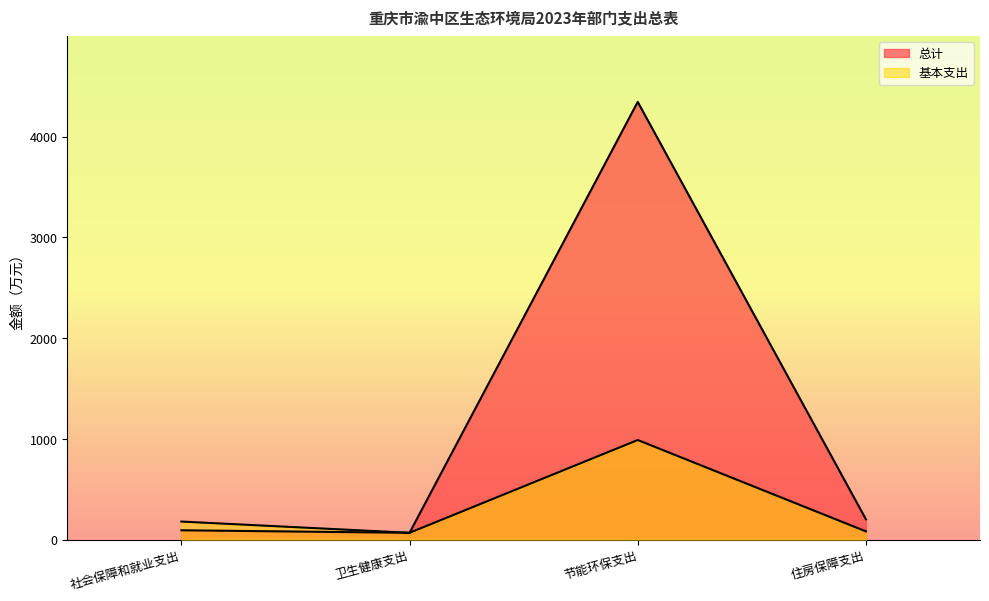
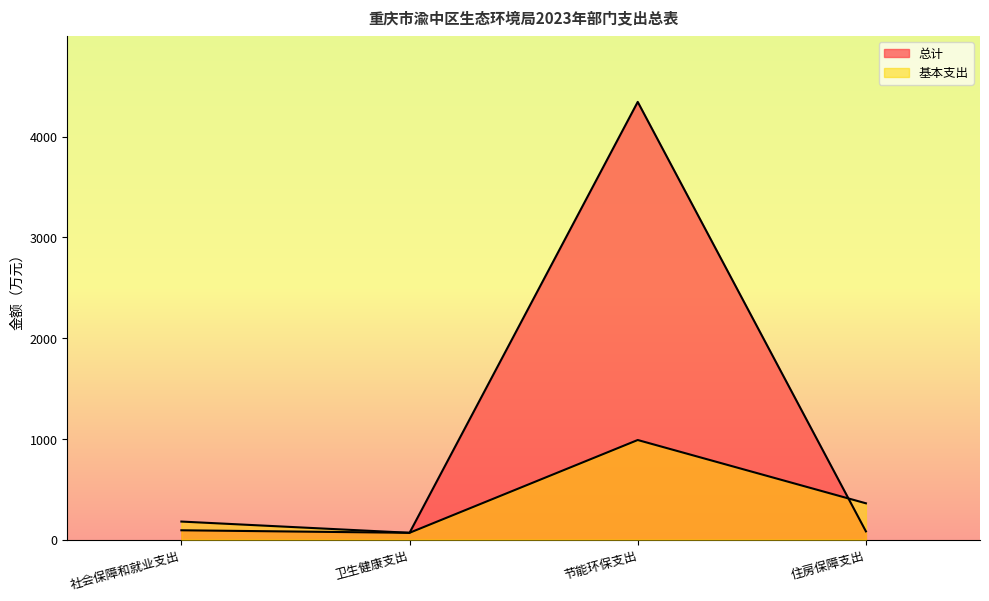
总计, 住房保障支出: 200 -> 80
基本支出, 住房保障支出: 80 -> 360
